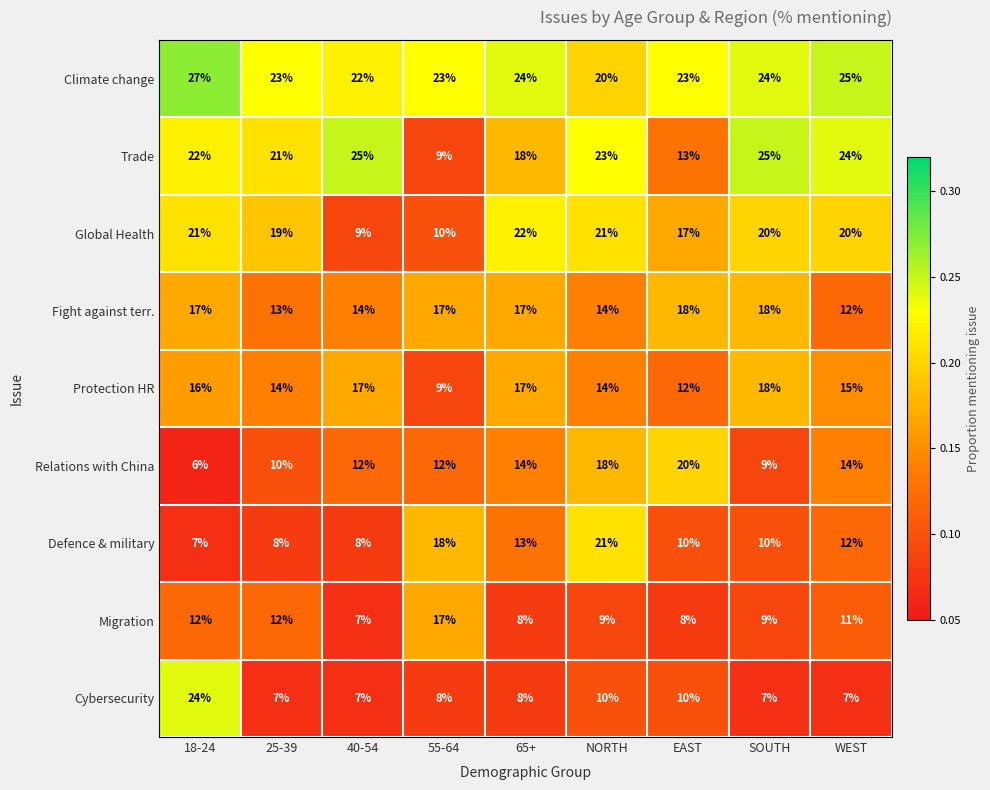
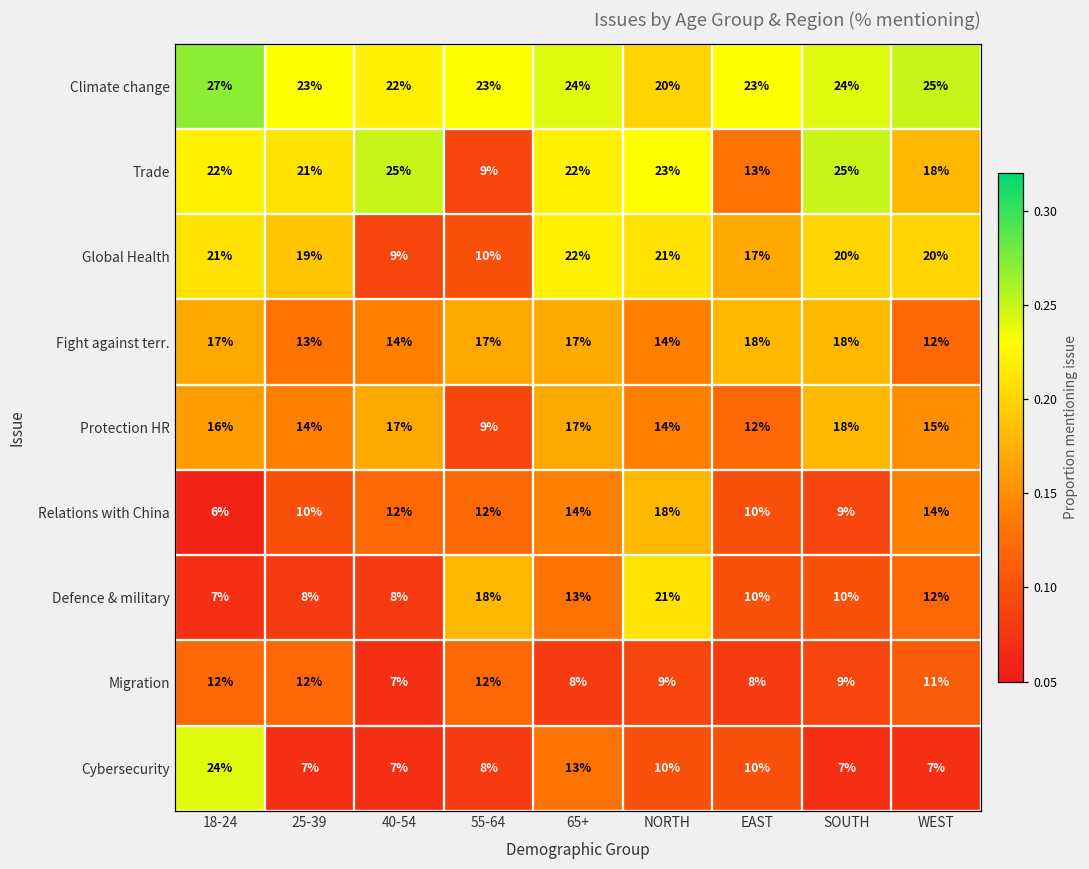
Trade, 65+: 18% -> 22%
Trade, WEST: 24% -> 18%
Relations with China, EAST: 20% -> 10%
Migration, 55-64: 17% -> 12%
Cybersecurity, 65+: 8% -> 13%
